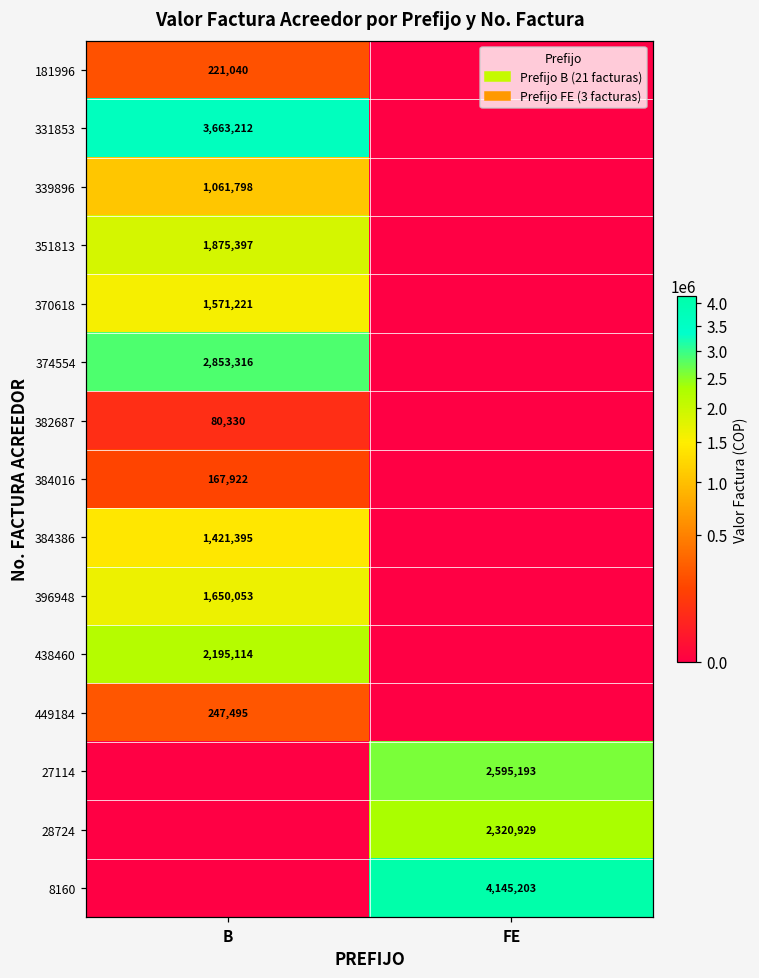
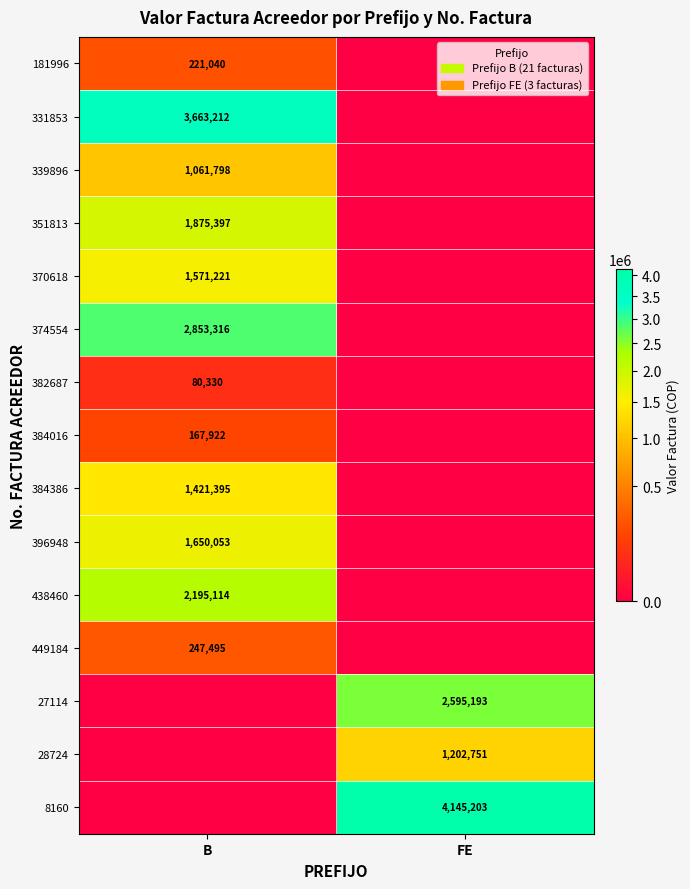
28724, FE: 2,320,929 -> 1,202,751
